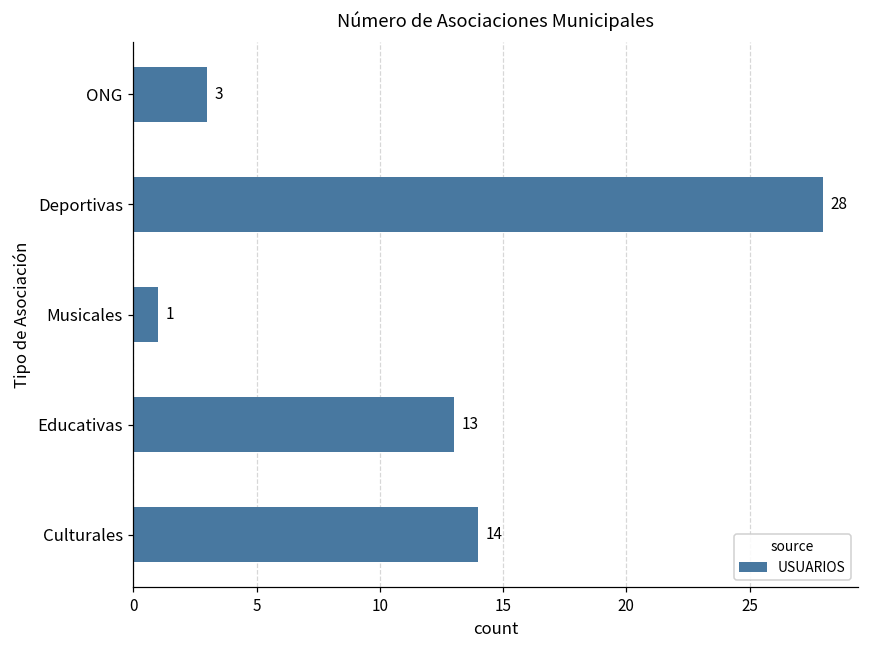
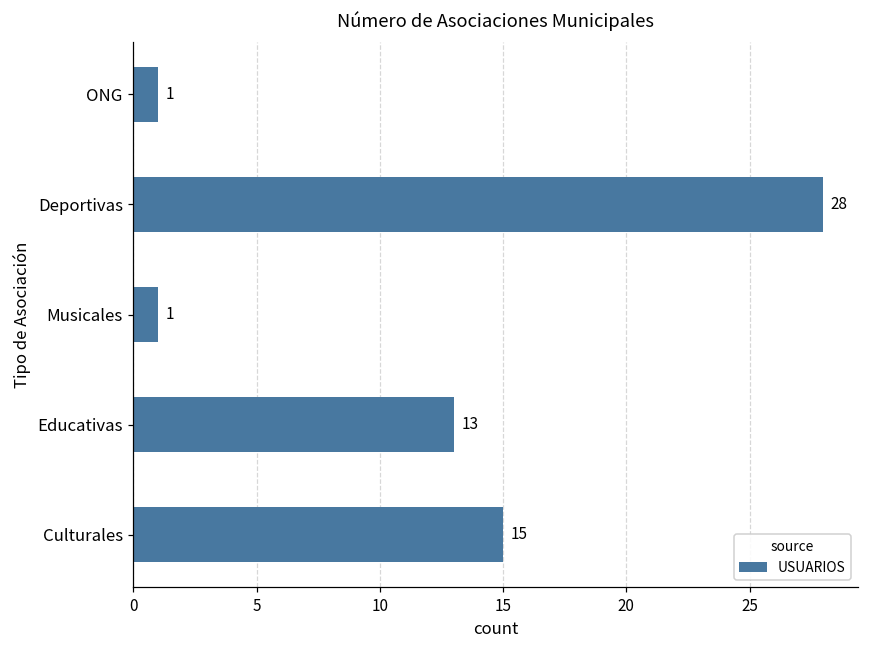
ONG: 3 -> 1
Culturales: 14 -> 15
